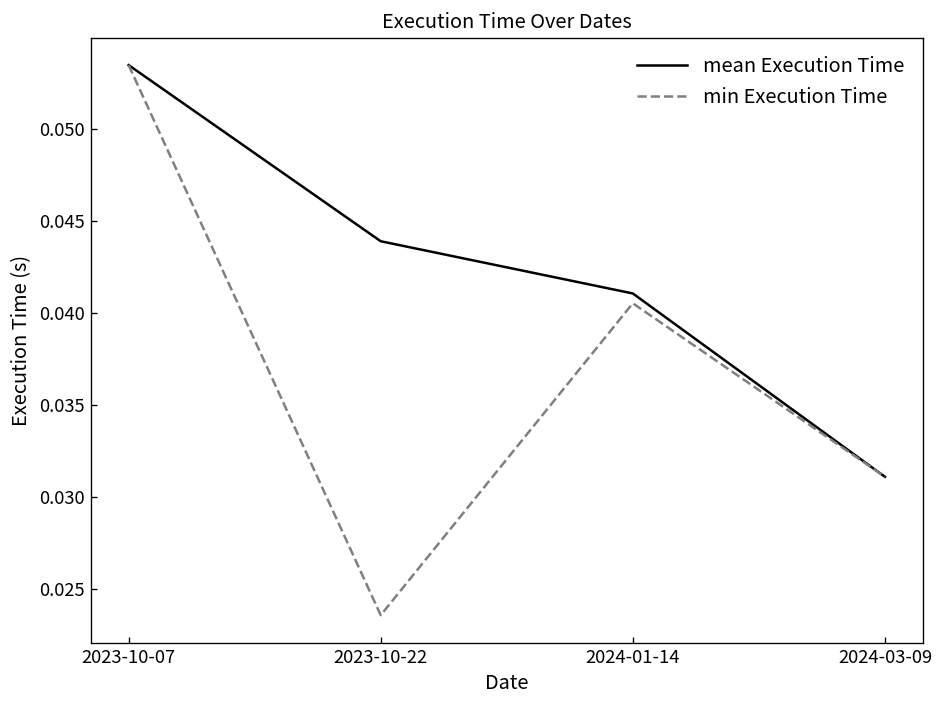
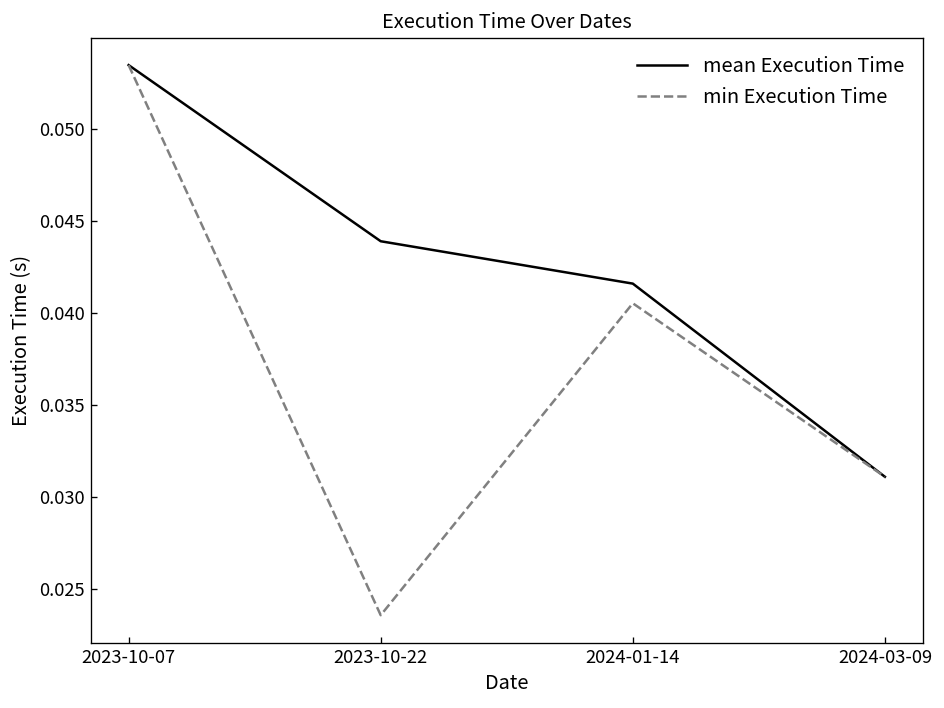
mean Execution Time, 2024-01-14: 0.0411 -> 0.0416
